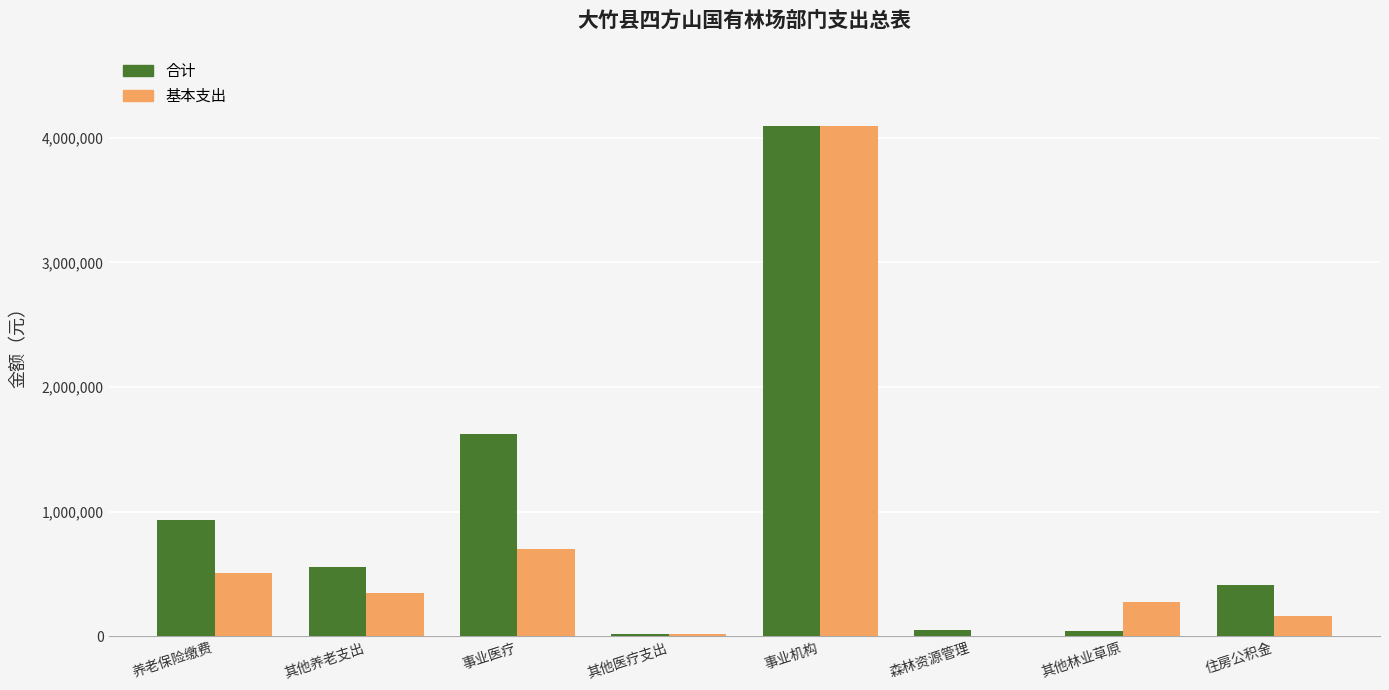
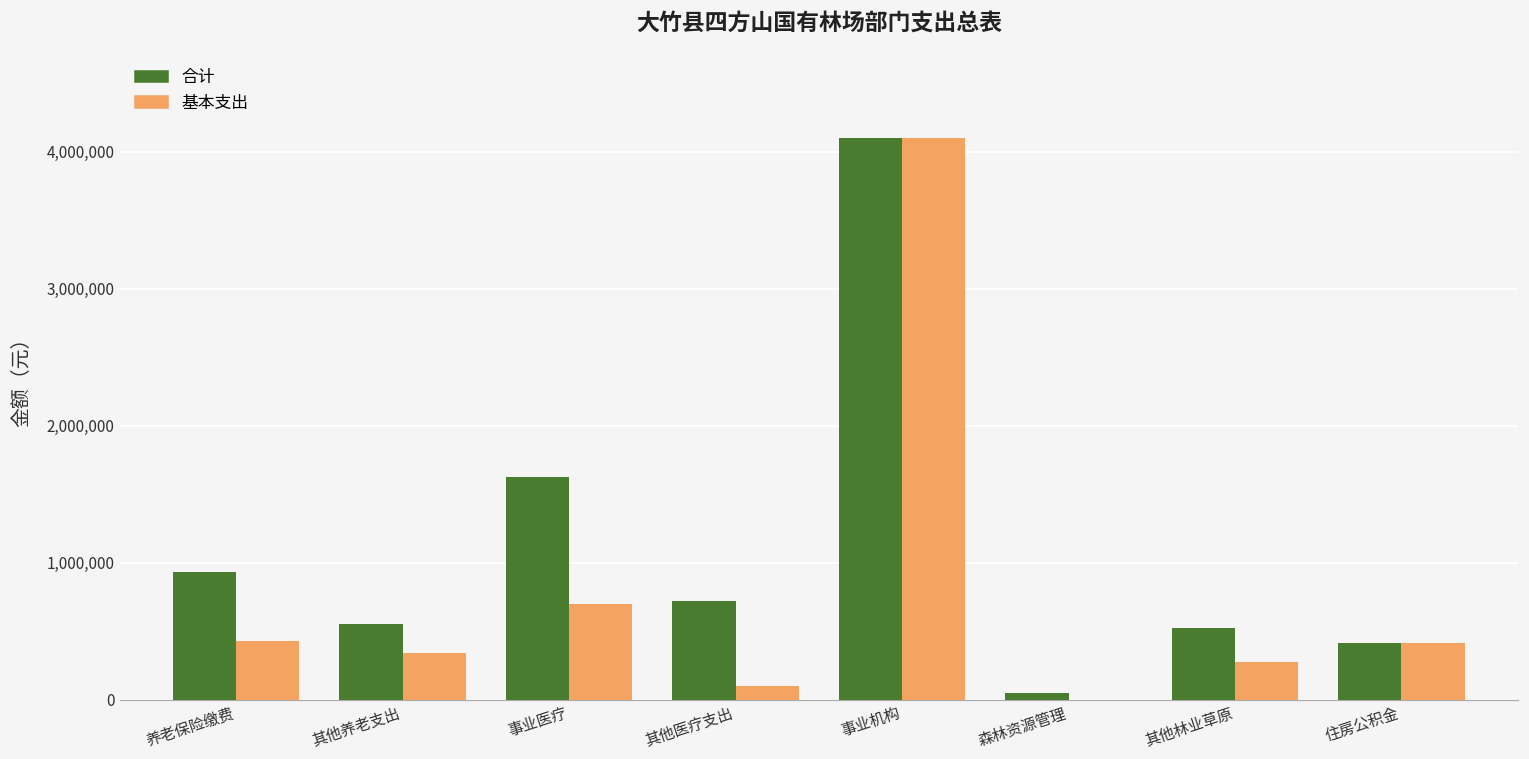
基本支出, 养老保险缴费: 510,000 -> 430,000
合计, 其他医疗支出: 10,000 -> 720,000
基本支出, 其他医疗支出: 10,000 -> 100,000
合计, 其他林业草原: 40,000 -> 520,000
基本支出, 住房公积金: 160,000 -> 410,000
